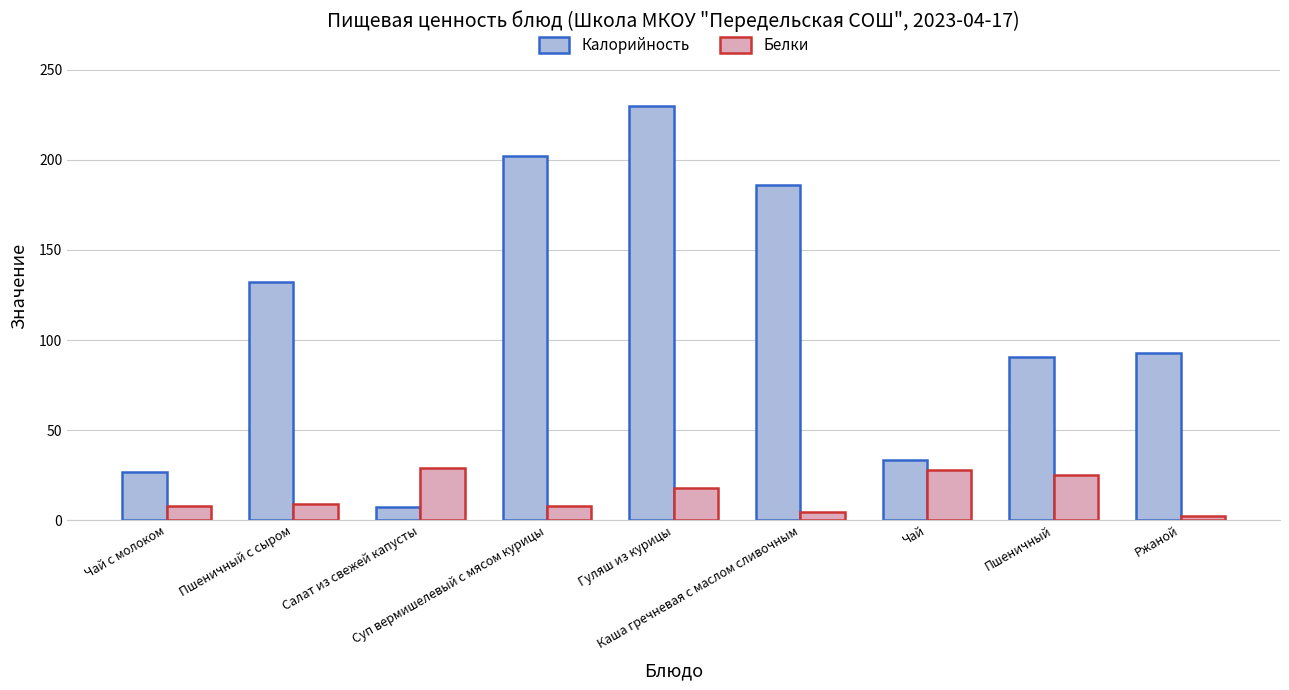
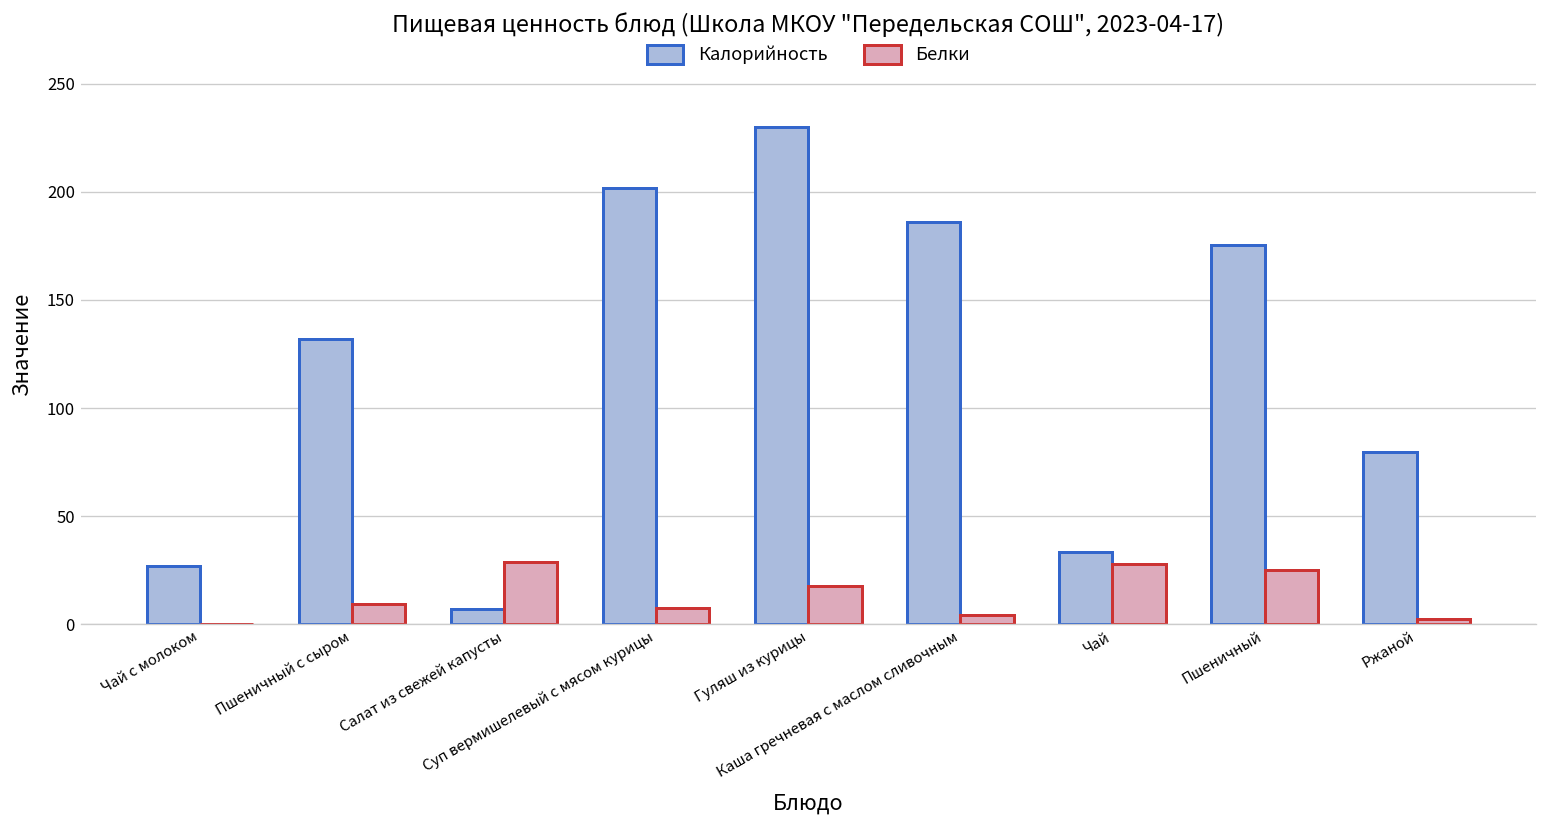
Белки, Чай с молоком: 8 -> 0
Калорийность, Пшеничный: 90 -> 176
Калорийность, Ржаной: 93 -> 80
